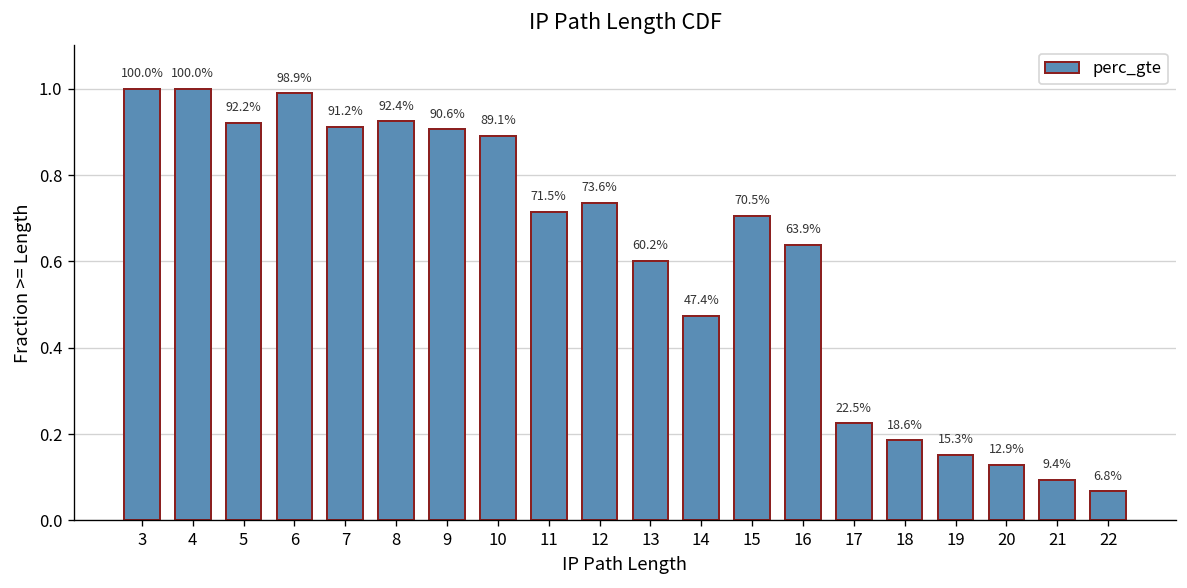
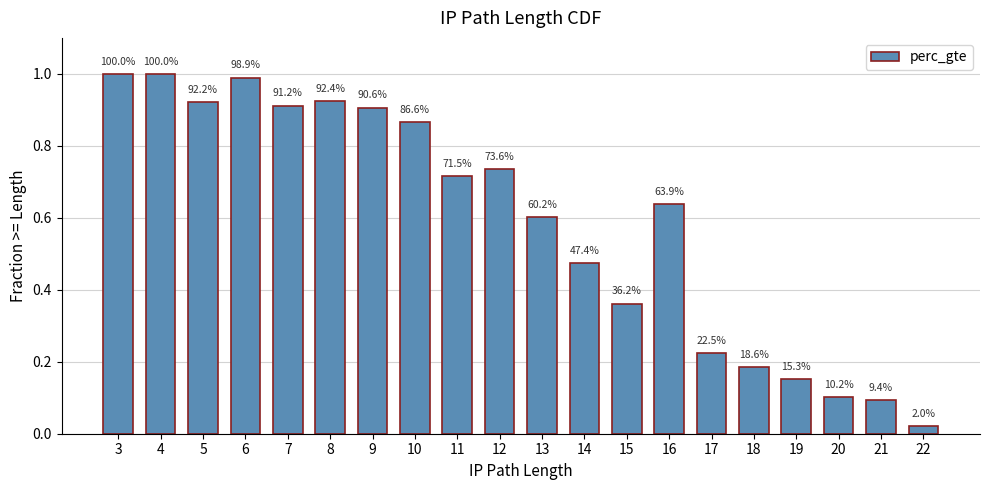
10: 89.1% -> 86.6%
15: 70.5% -> 36.2%
20: 12.9% -> 10.2%
22: 6.8% -> 2.0%
